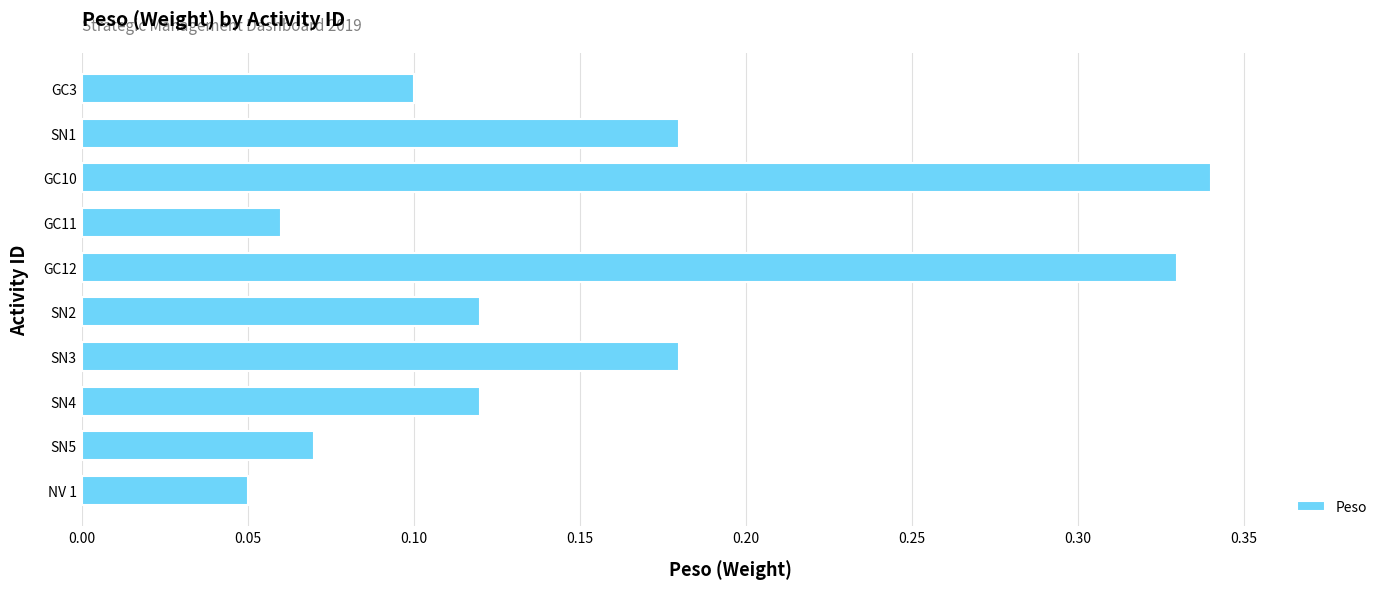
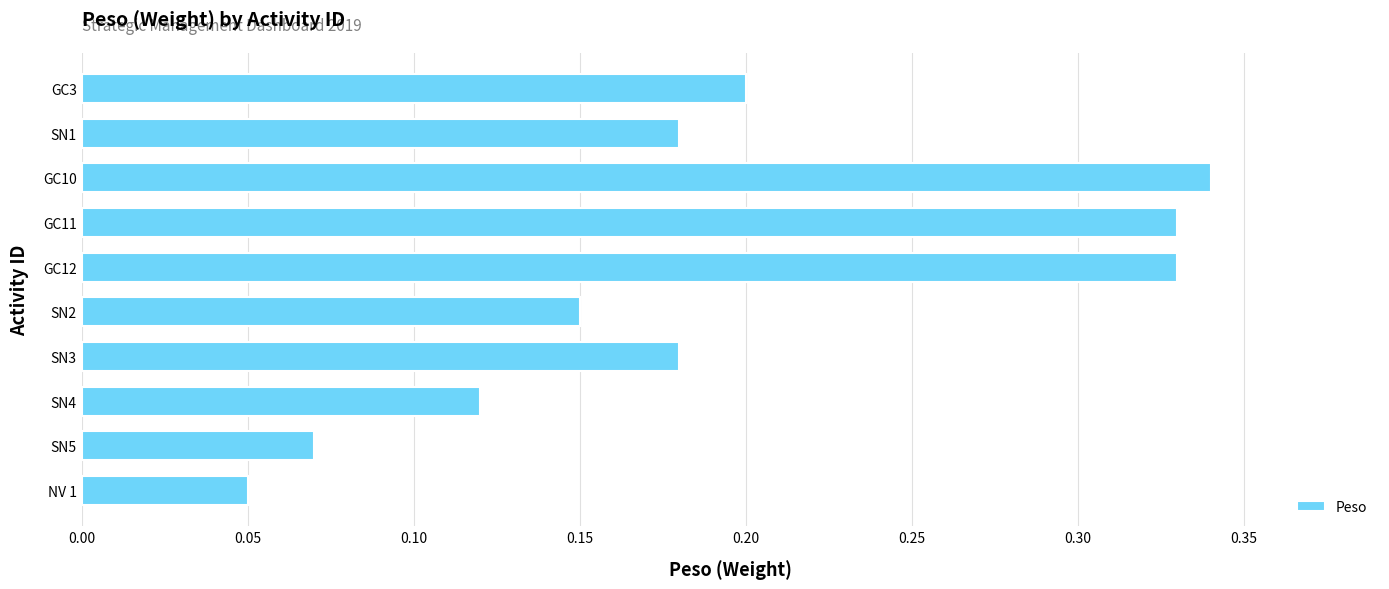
GC3: 0.1 -> 0.2
GC11: 0.06 -> 0.33
SN2: 0.12 -> 0.15
